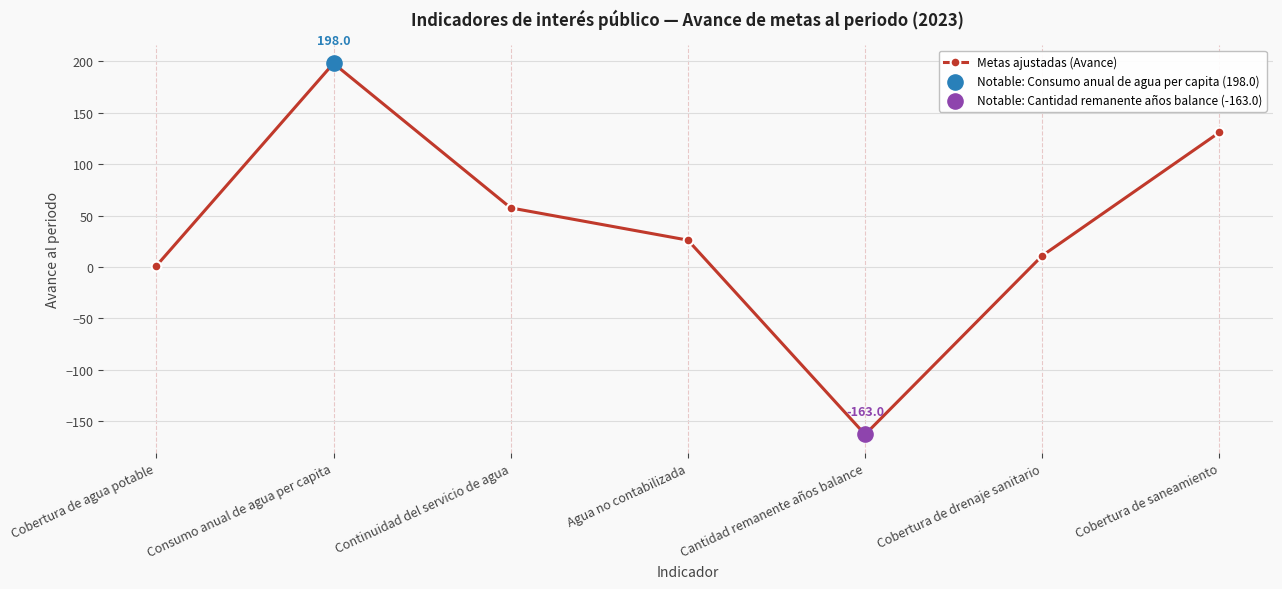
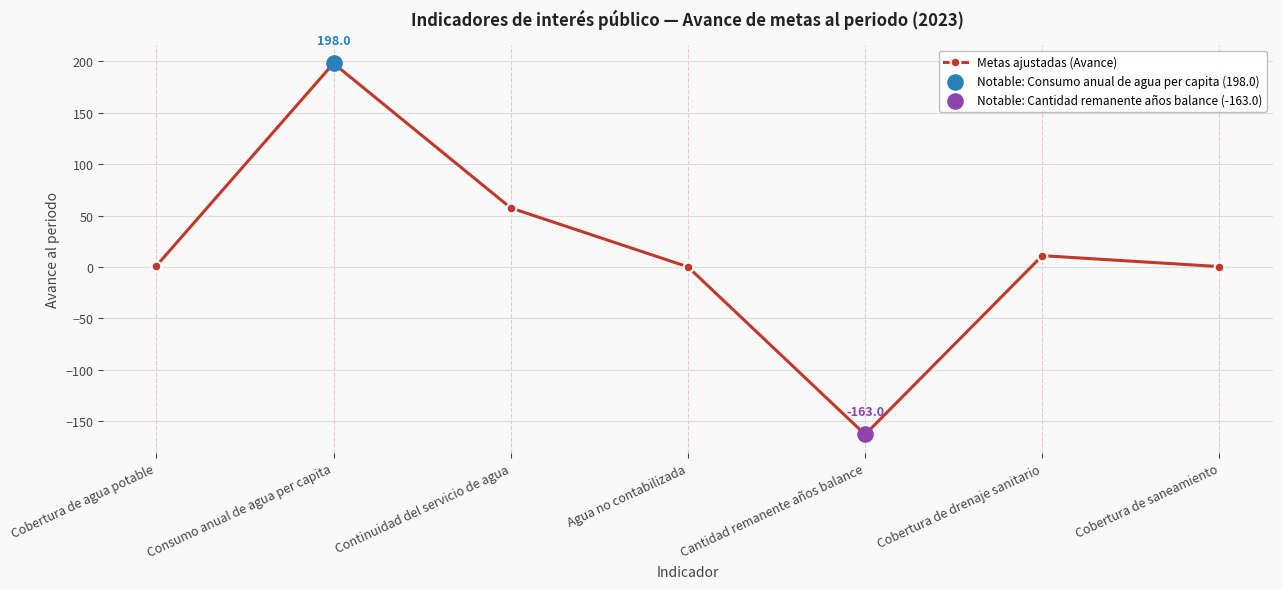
Metas ajustadas (Avance), Agua no contabilizada: 26 -> 0
Metas ajustadas (Avance), Cobertura de saneamiento: 131 -> 0
